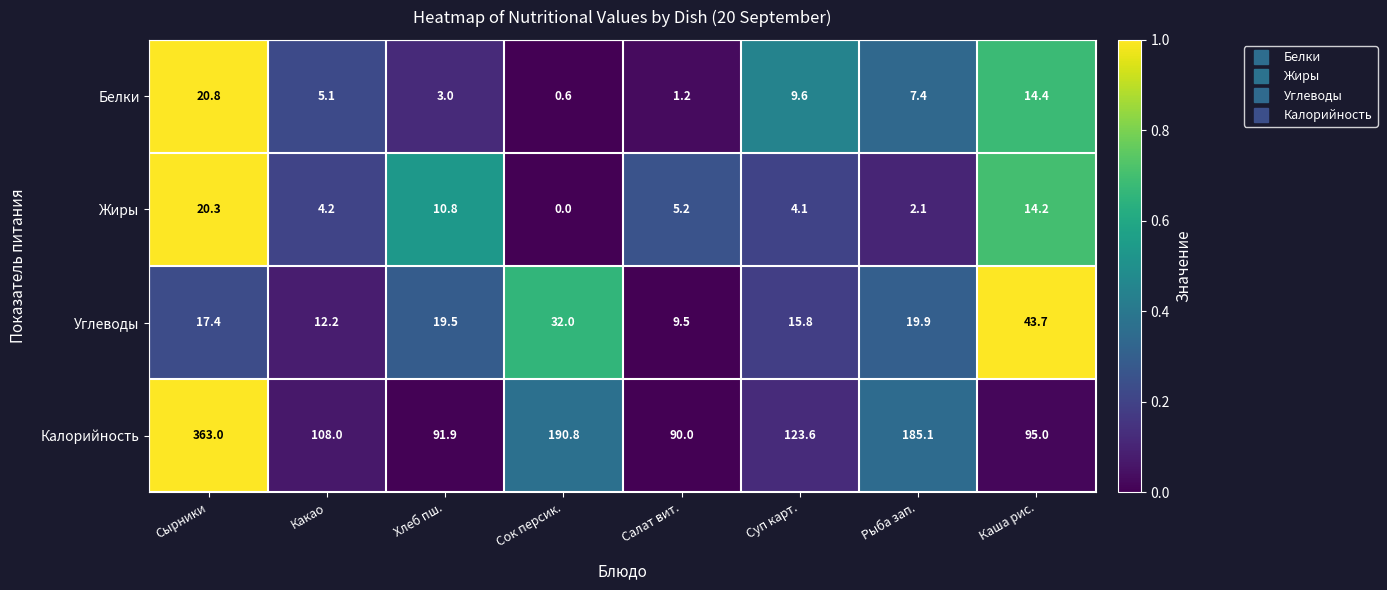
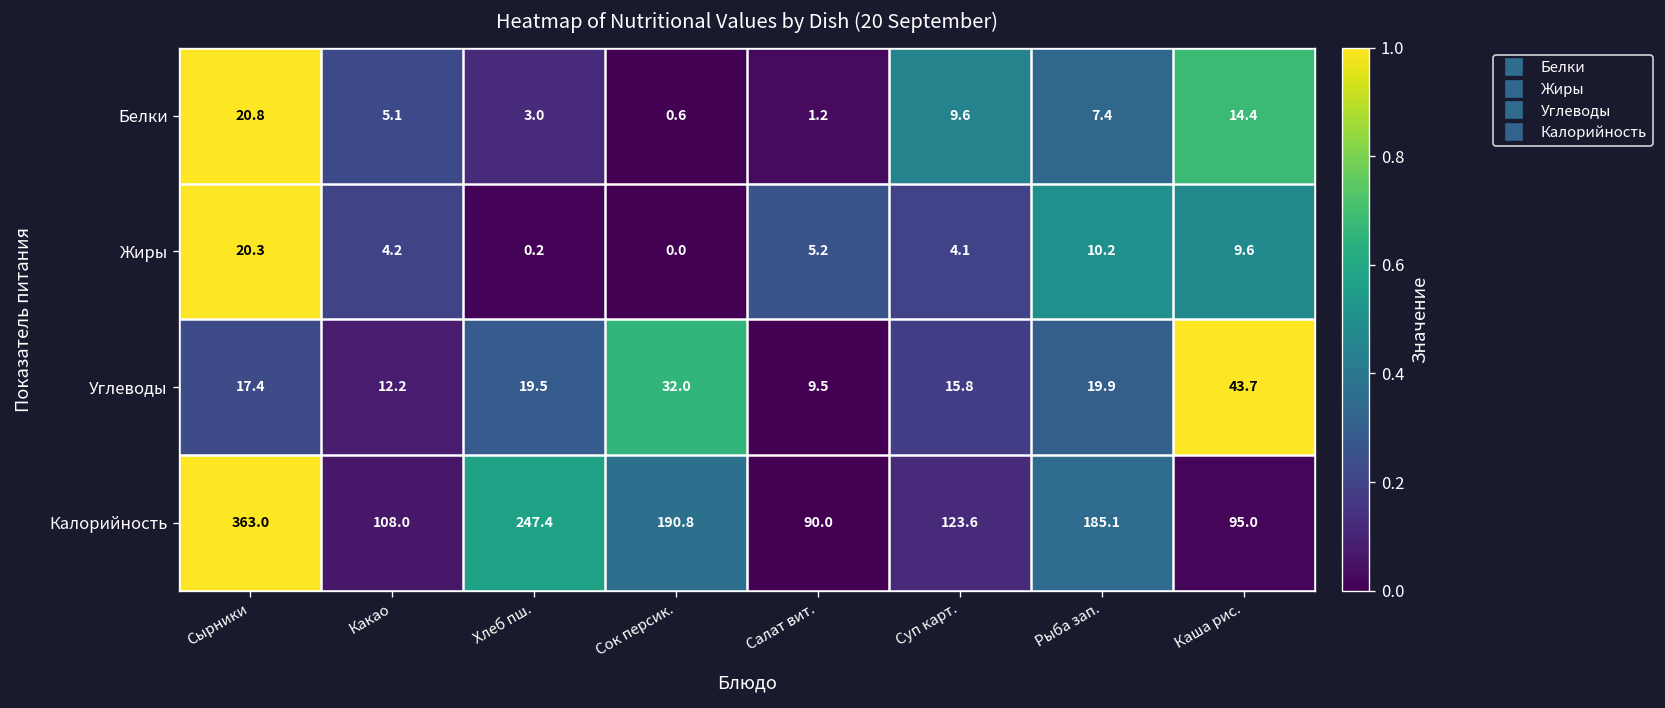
Жиры, Хлеб пш.: 10.8 -> 0.2
Жиры, Рыба зап.: 2.1 -> 10.2
Жиры, Каша рис.: 14.2 -> 9.6
Калорийность, Хлеб пш.: 91.9 -> 247.4
